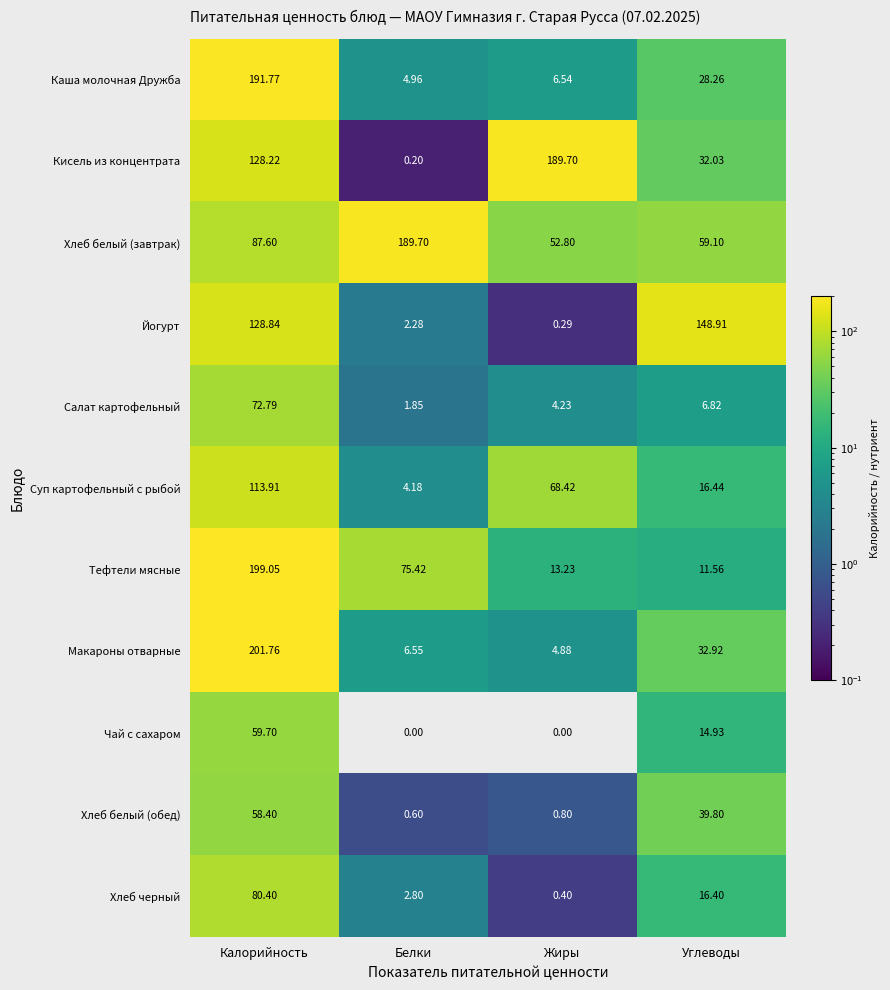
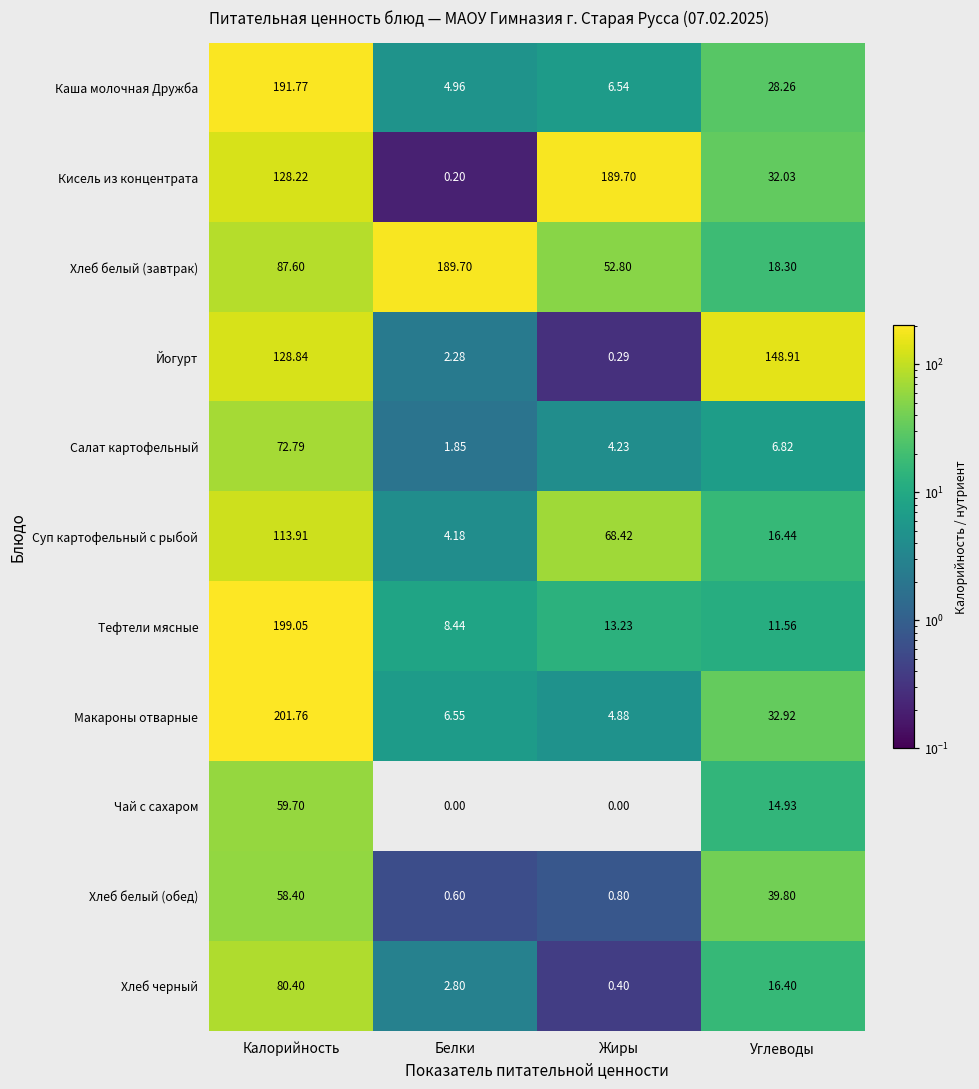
Хлеб белый (завтрак), Углеводы: 59.10 -> 18.30
Тефтели мясные, Белки: 75.42 -> 8.44
